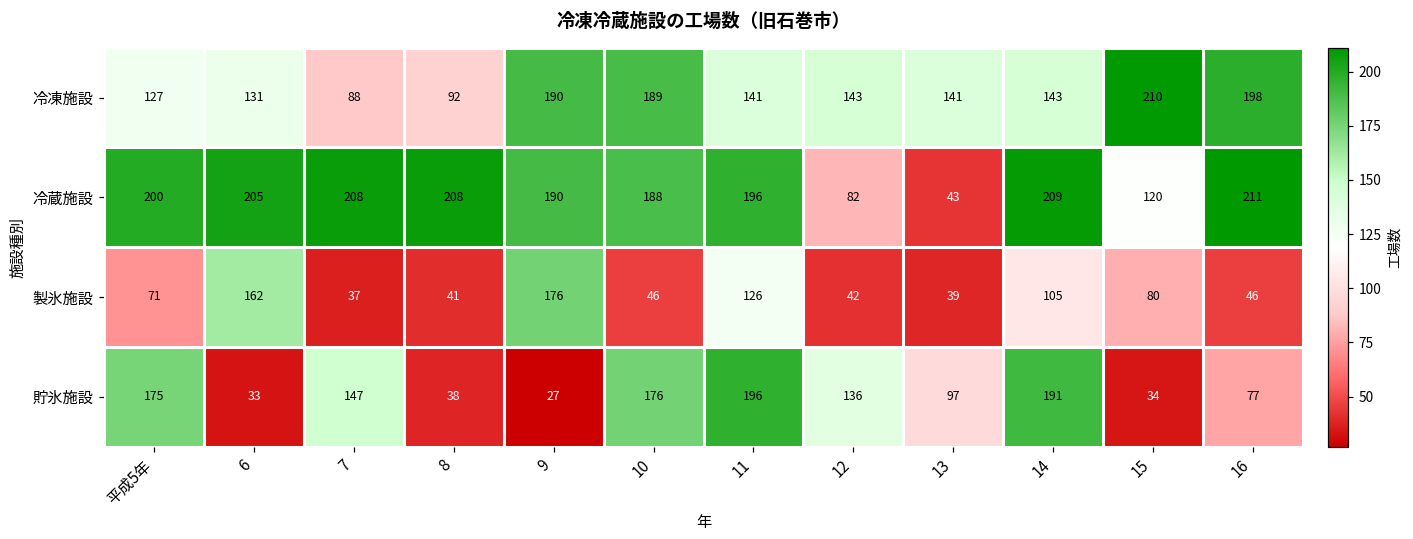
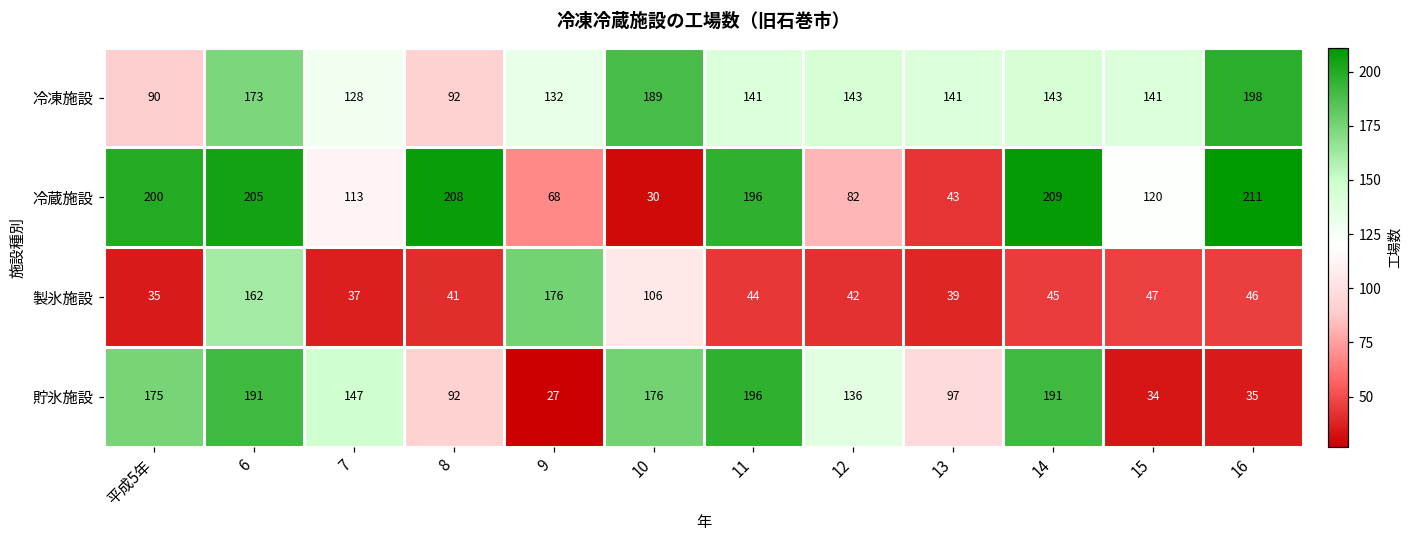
冷凍施設, 平成5年: 127 -> 90
冷凍施設, 6: 131 -> 173
冷凍施設, 7: 88 -> 128
冷凍施設, 9: 190 -> 132
冷凍施設, 15: 210 -> 141
冷蔵施設, 7: 208 -> 113
冷蔵施設, 9: 190 -> 68
冷蔵施設, 10: 188 -> 30
製氷施設, 平成5年: 71 -> 35
製氷施設, 10: 46 -> 106
製氷施設, 11: 126 -> 44
製氷施設, 14: 105 -> 45
製氷施設, 15: 80 -> 47
貯氷施設, 6: 33 -> 191
貯氷施設, 8: 38 -> 92
貯氷施設, 16: 77 -> 35
